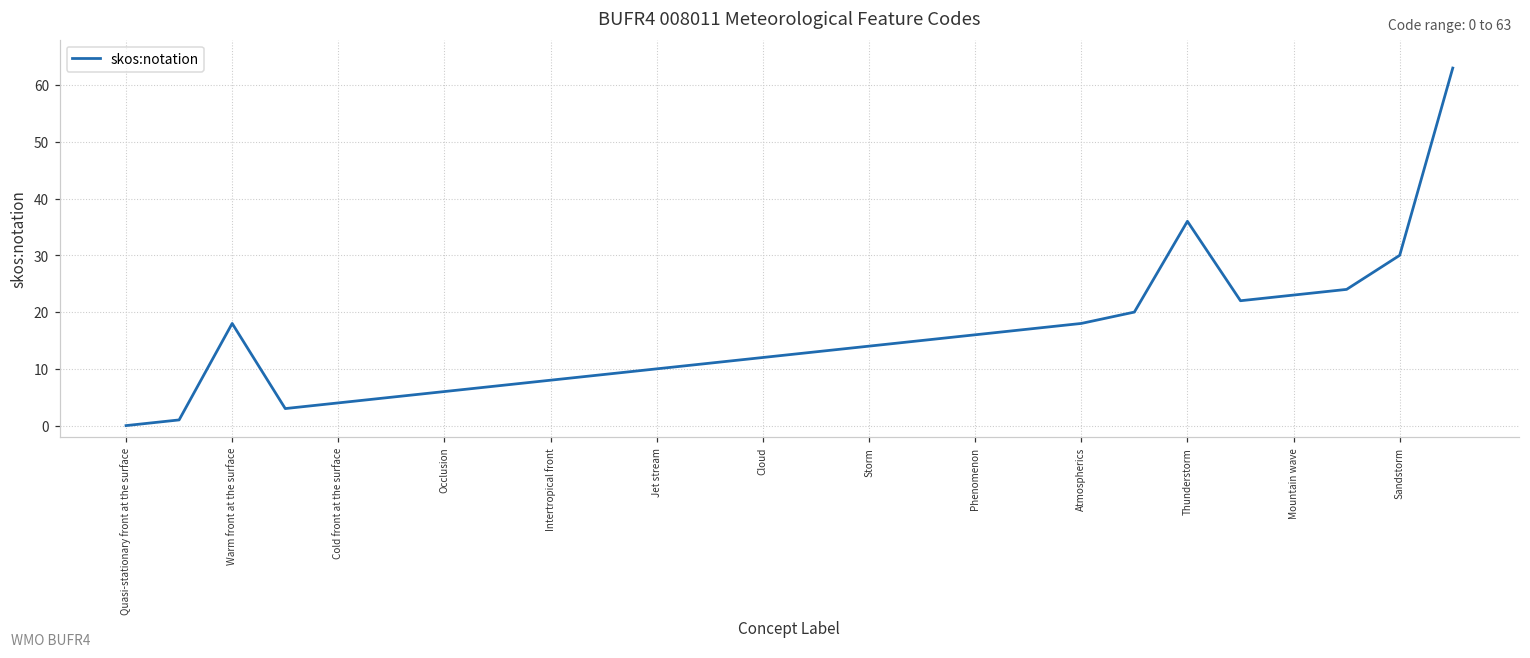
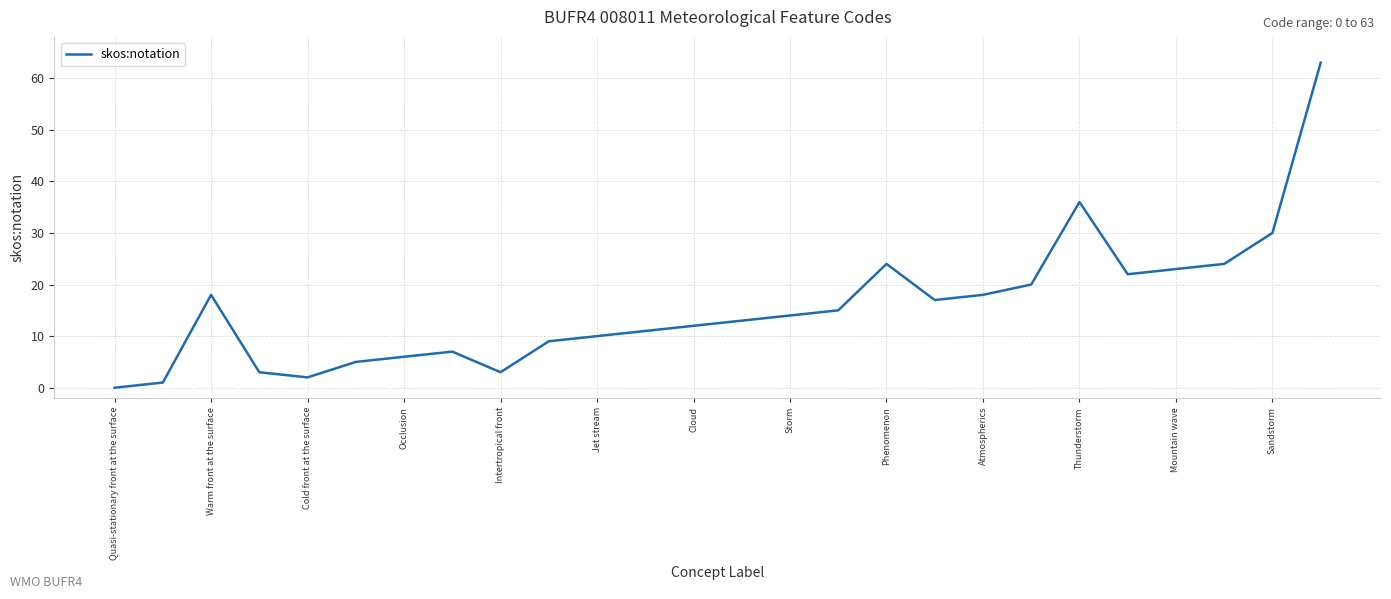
Cold front at the surface: 4 -> 2
Intertropical front: 8 -> 3
Phenomenon: 16 -> 24
